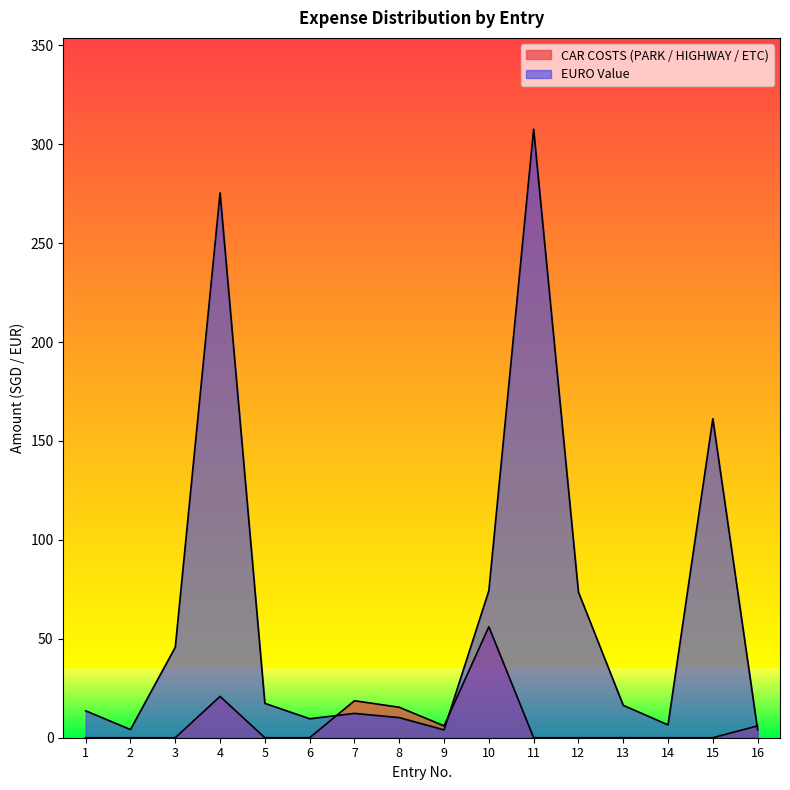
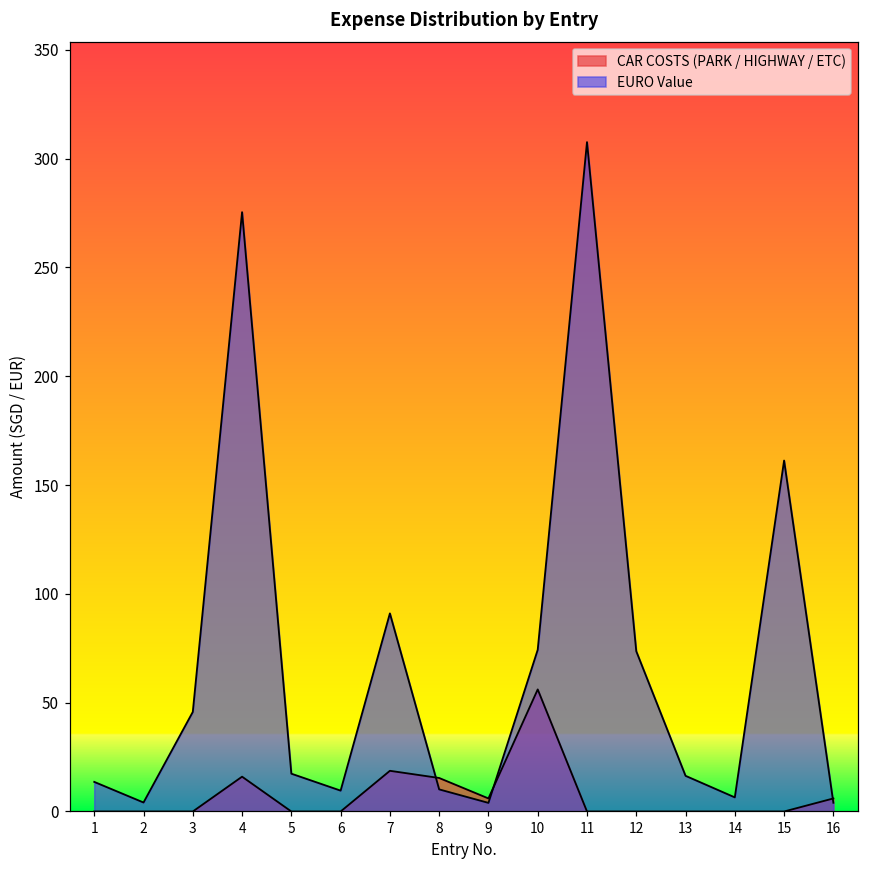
CAR COSTS (PARK / HIGHWAY / ETC), 4: 21 -> 16
EURO Value, 7: 12 -> 91
